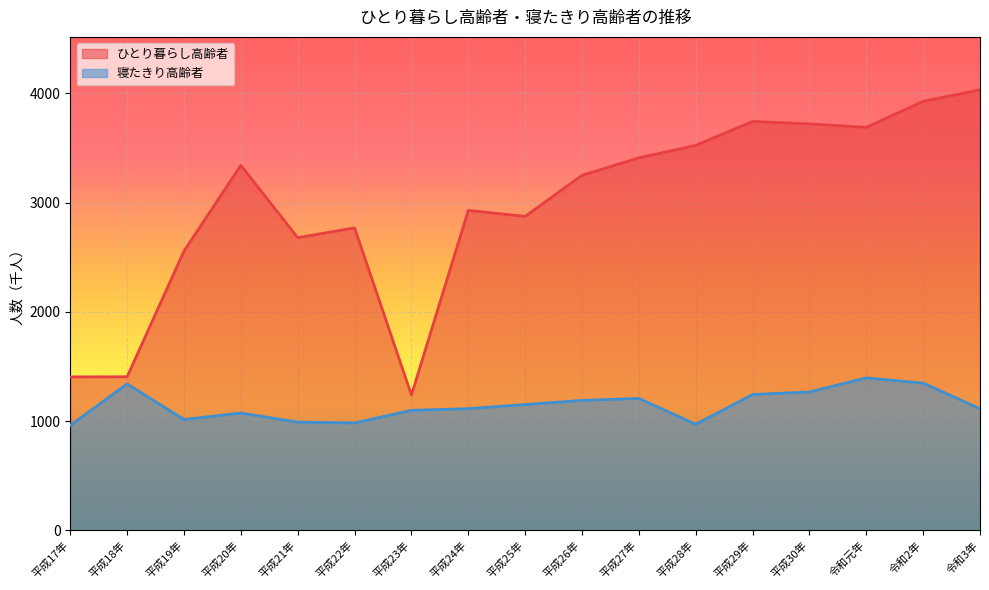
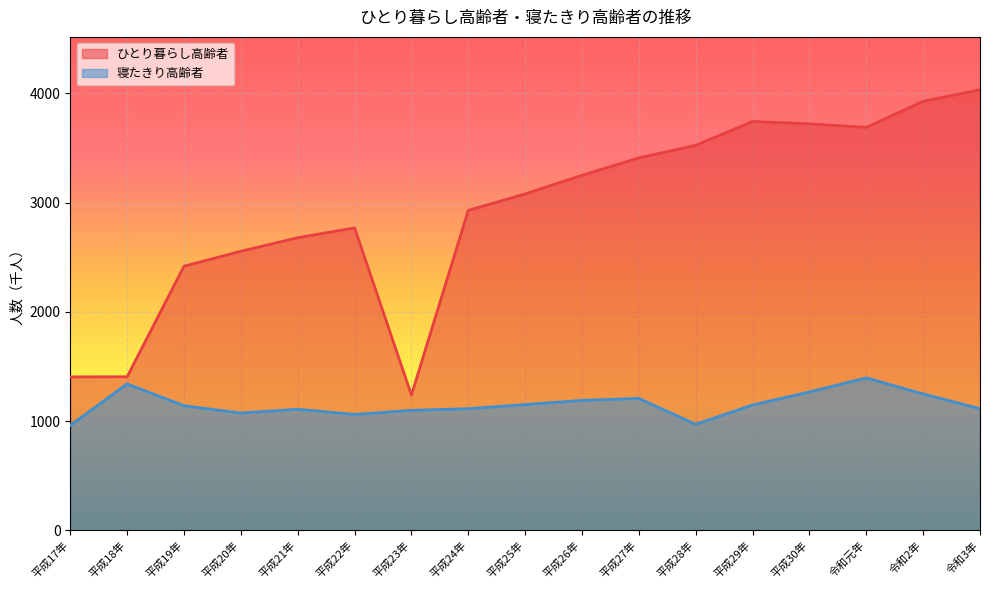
ひとり暮らし高齢者, 平成19年: 2560 -> 2420
寝たきり高齢者, 平成19年: 1020 -> 1140
ひとり暮らし高齢者, 平成20年: 3340 -> 2560
寝たきり高齢者, 平成21年: 990 -> 1110
寝たきり高齢者, 平成22年: 980 -> 1060
ひとり暮らし高齢者, 平成25年: 2870 -> 3080
寝たきり高齢者, 平成29年: 1240 -> 1150
寝たきり高齢者, 令和2年: 1350 -> 1250
